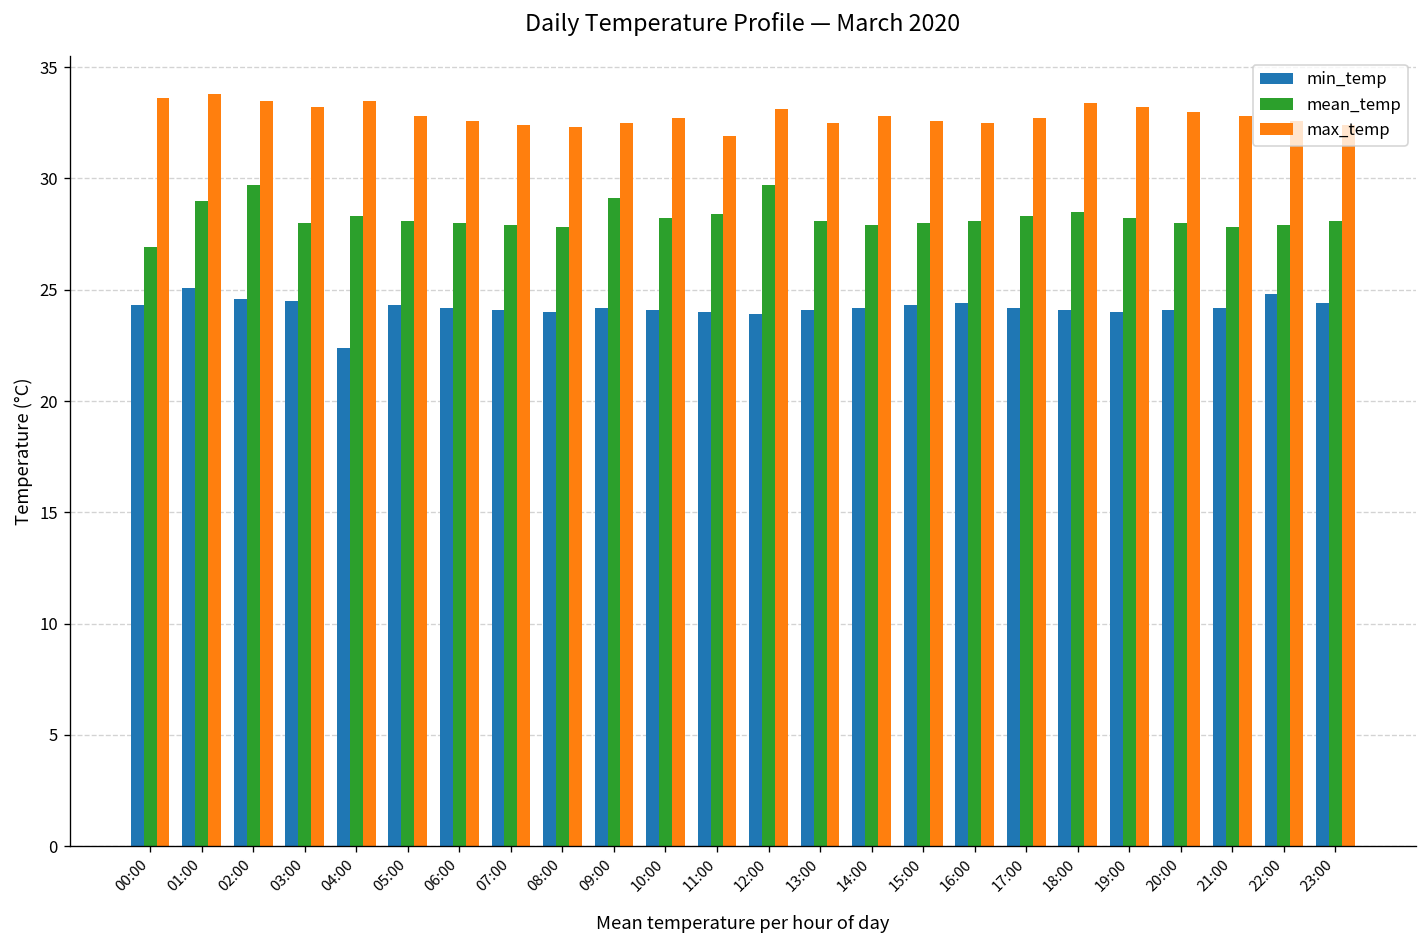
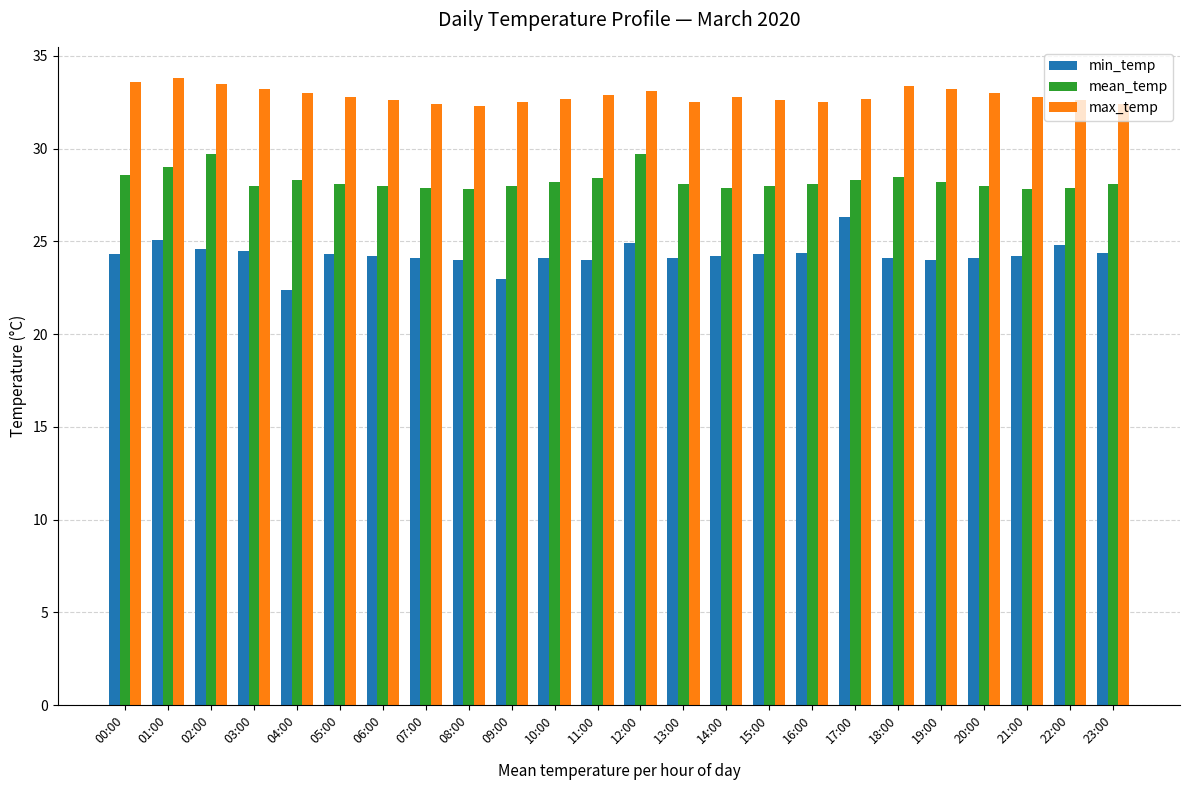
mean_temp, 00:00: 26.9 -> 28.6
max_temp, 04:00: 33.5 -> 33.0
min_temp, 09:00: 24.2 -> 23.0
mean_temp, 09:00: 29.1 -> 28.0
max_temp, 11:00: 31.9 -> 32.9
min_temp, 12:00: 23.9 -> 24.9
min_temp, 17:00: 24.2 -> 26.3
